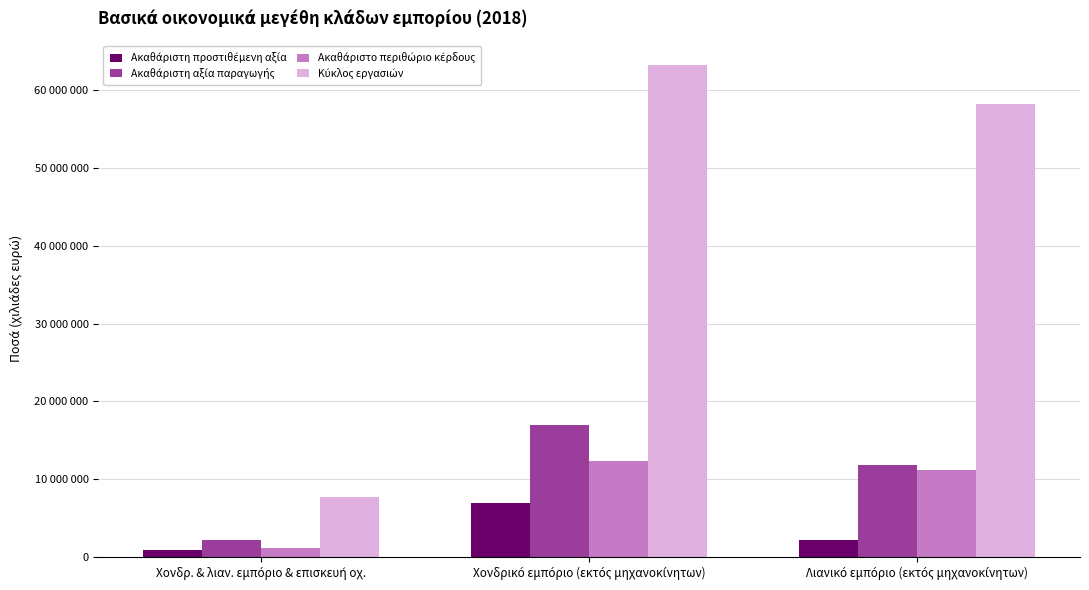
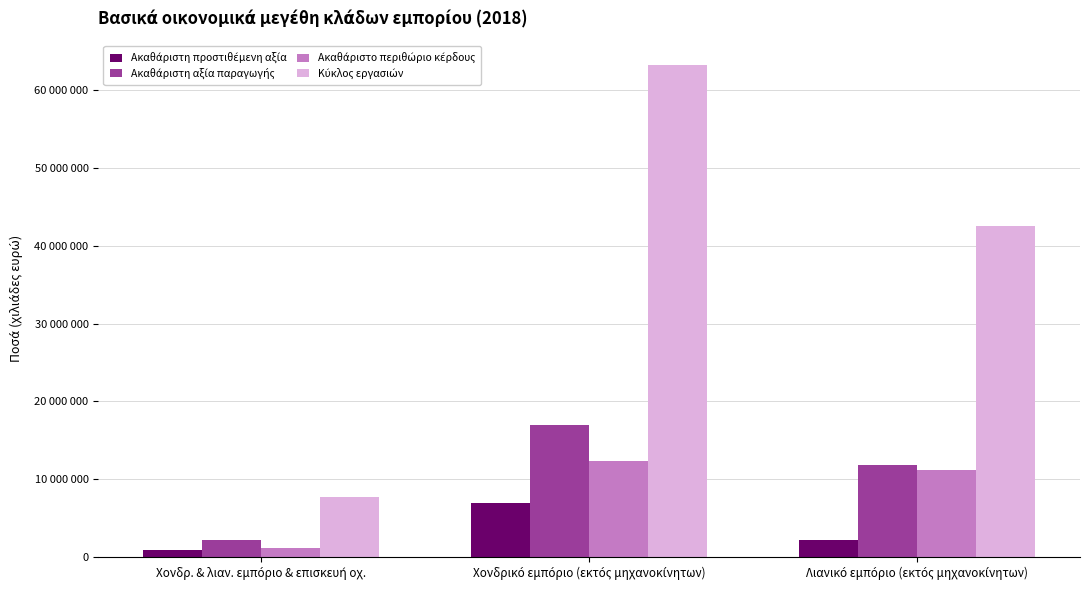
Κύκλος εργασιών, Λιανικό εμπόριο (εκτός μηχανοκίνητων): 58000000 -> 43000000
